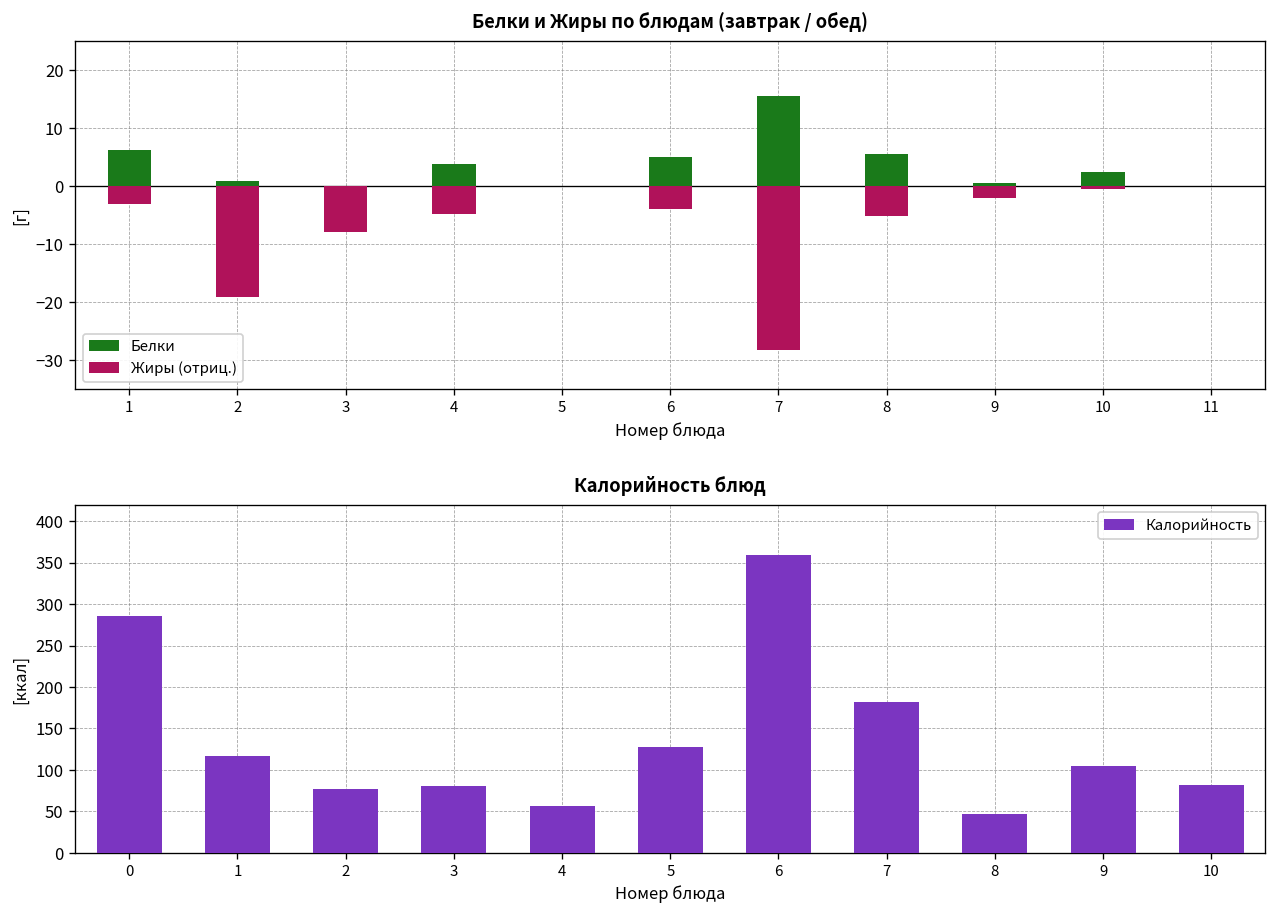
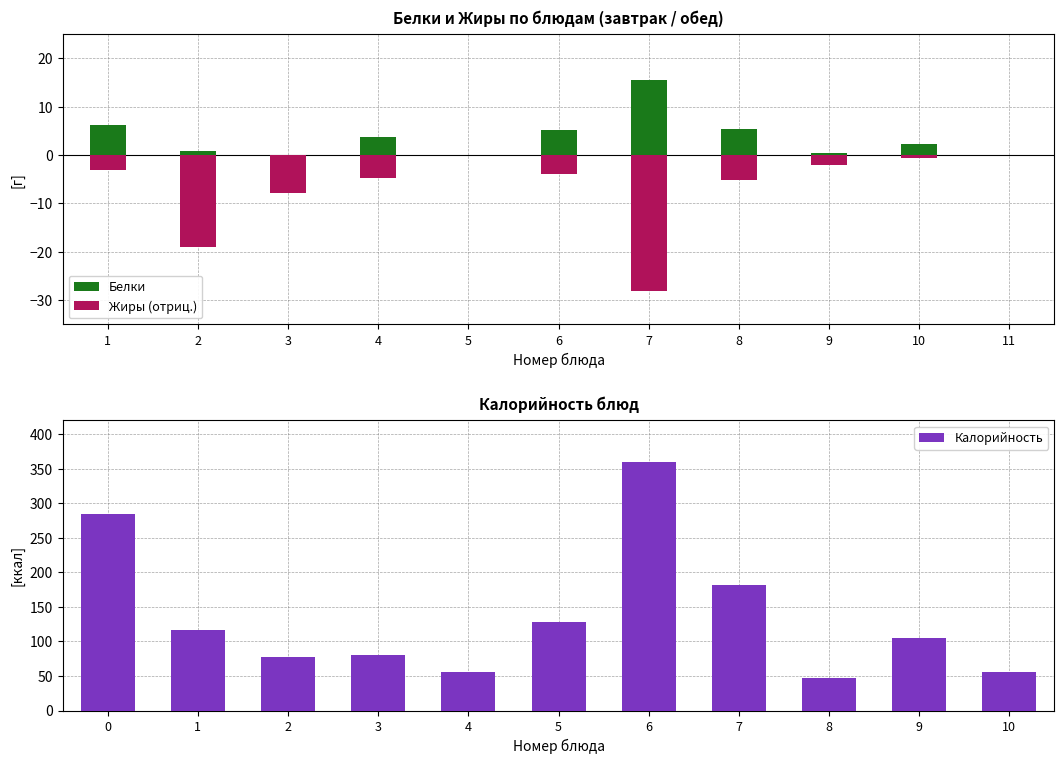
Калорийность блюд, 10: 80 -> 60
